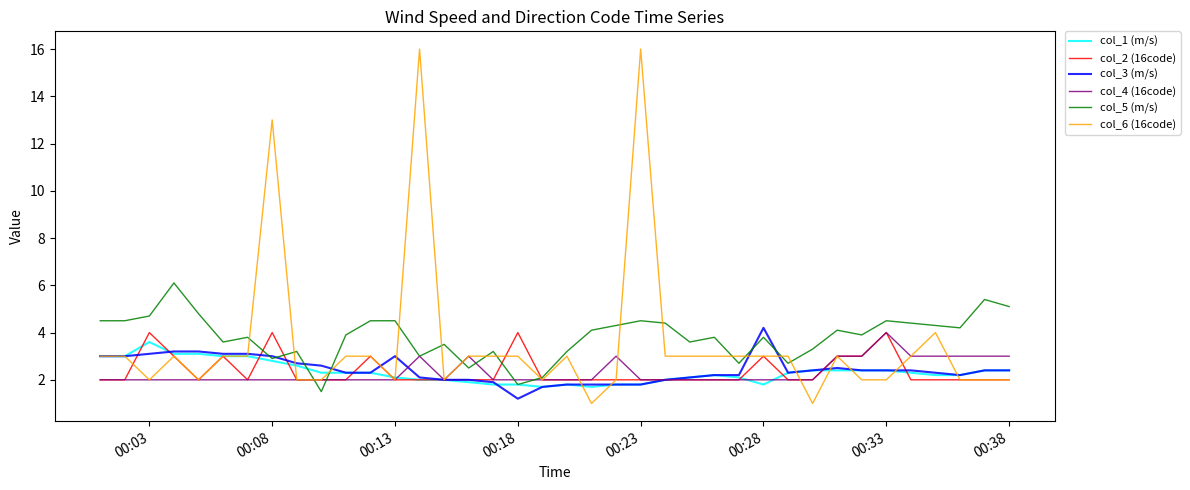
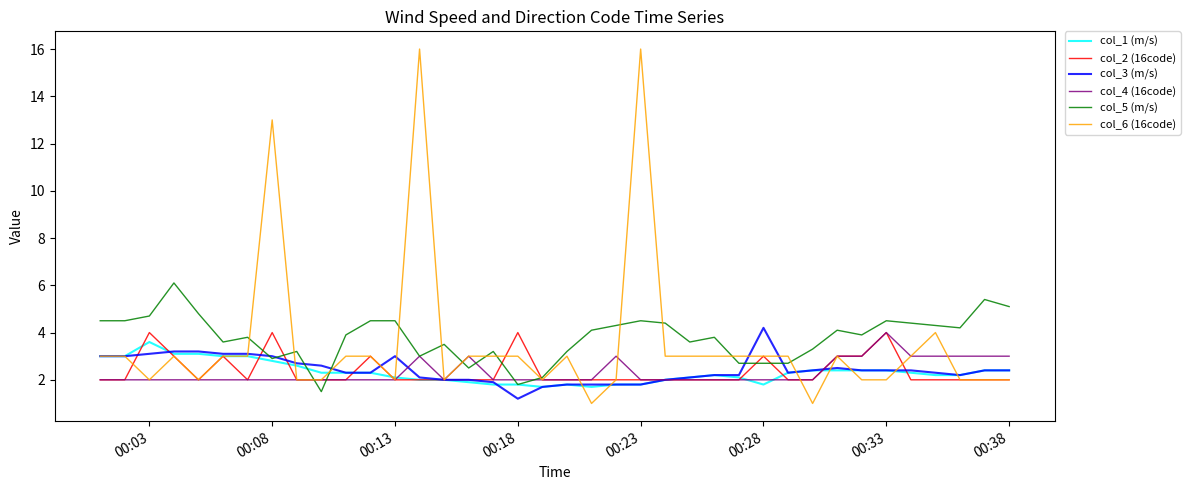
col_5 (m/s), 00:28: 3.8 -> 2.7
